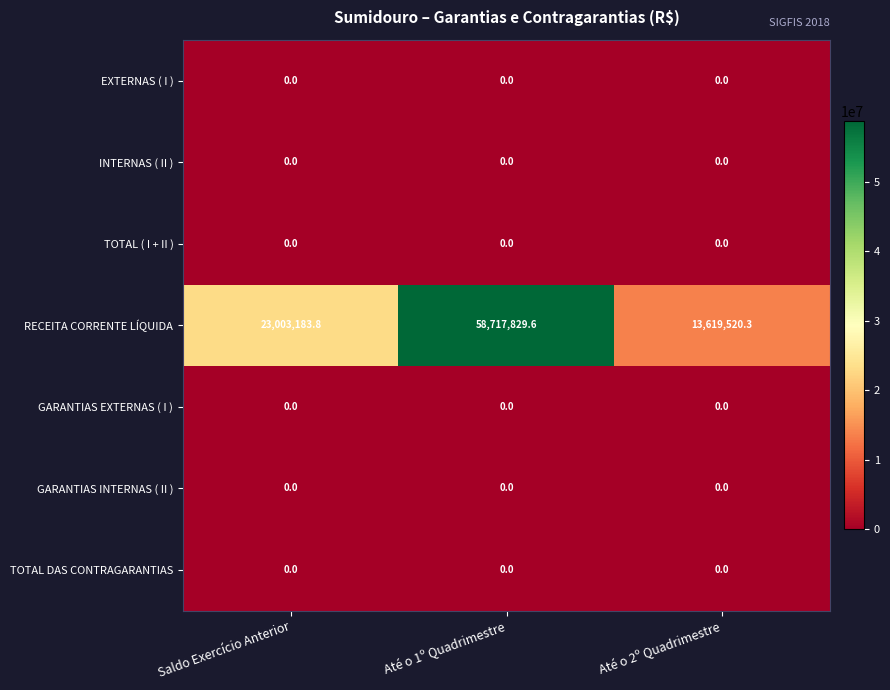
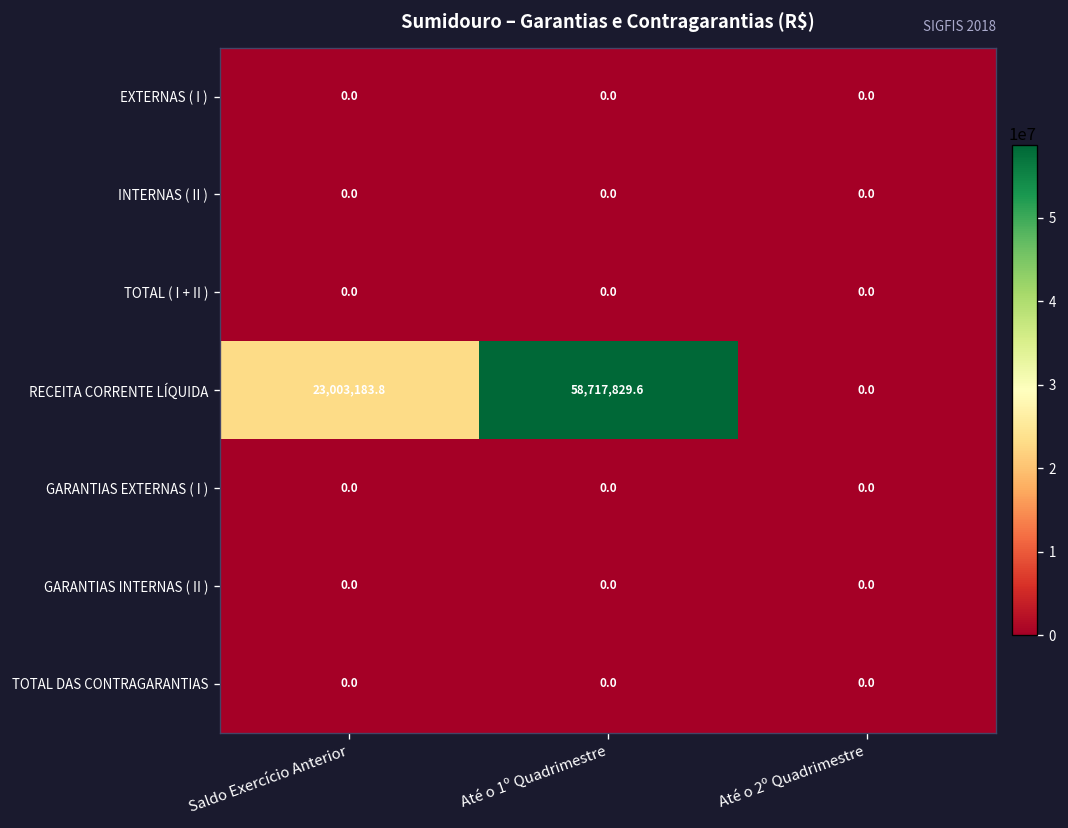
RECEITA CORRENTE LÍQUIDA, Até o 2º Quadrimestre: 13,619,520.3 -> 0.0
